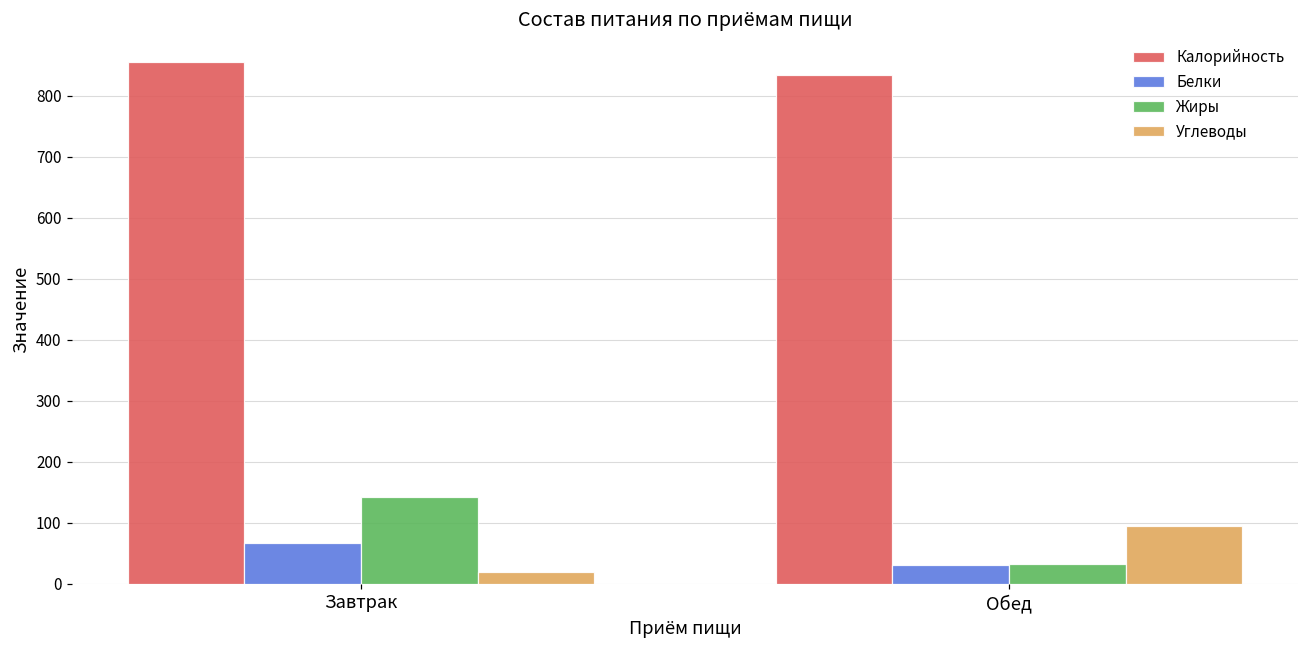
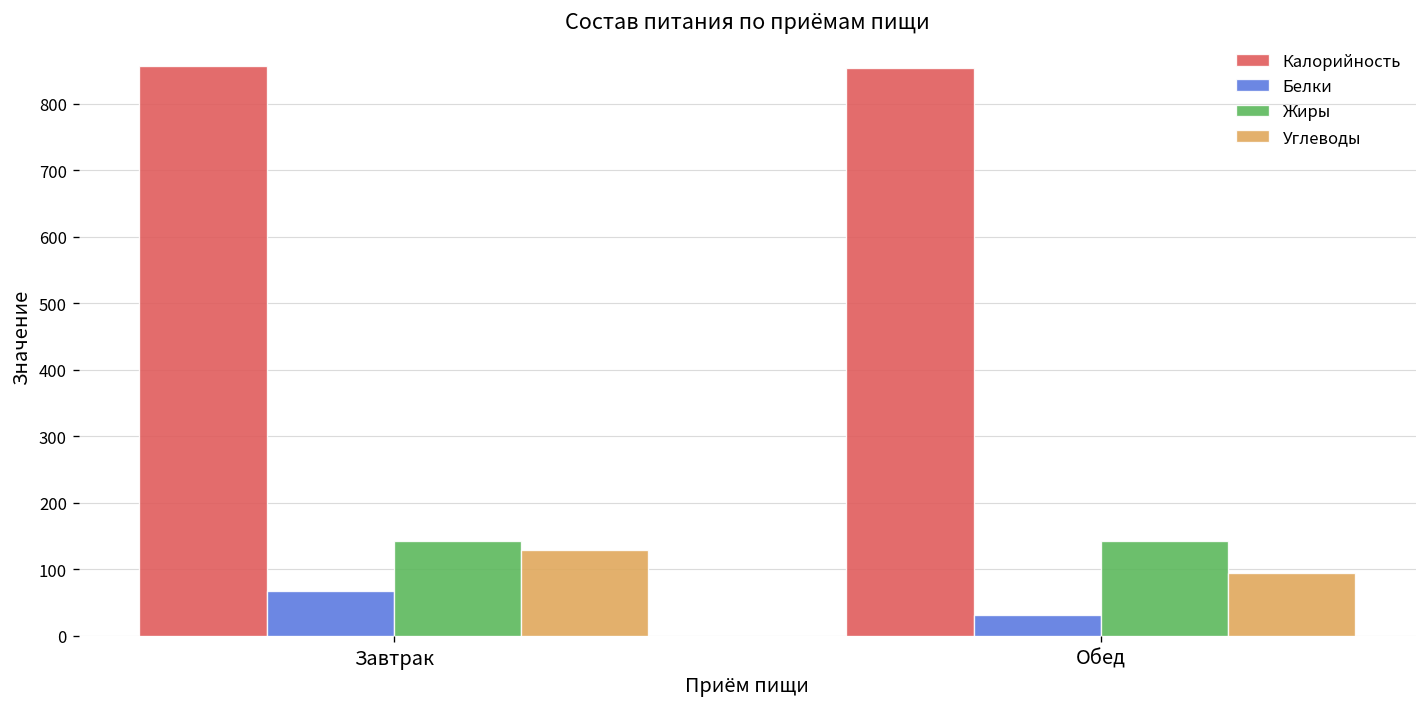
Углеводы, Завтрак: 20 -> 130
Калорийность, Обед: 830 -> 850
Жиры, Обед: 30 -> 140
